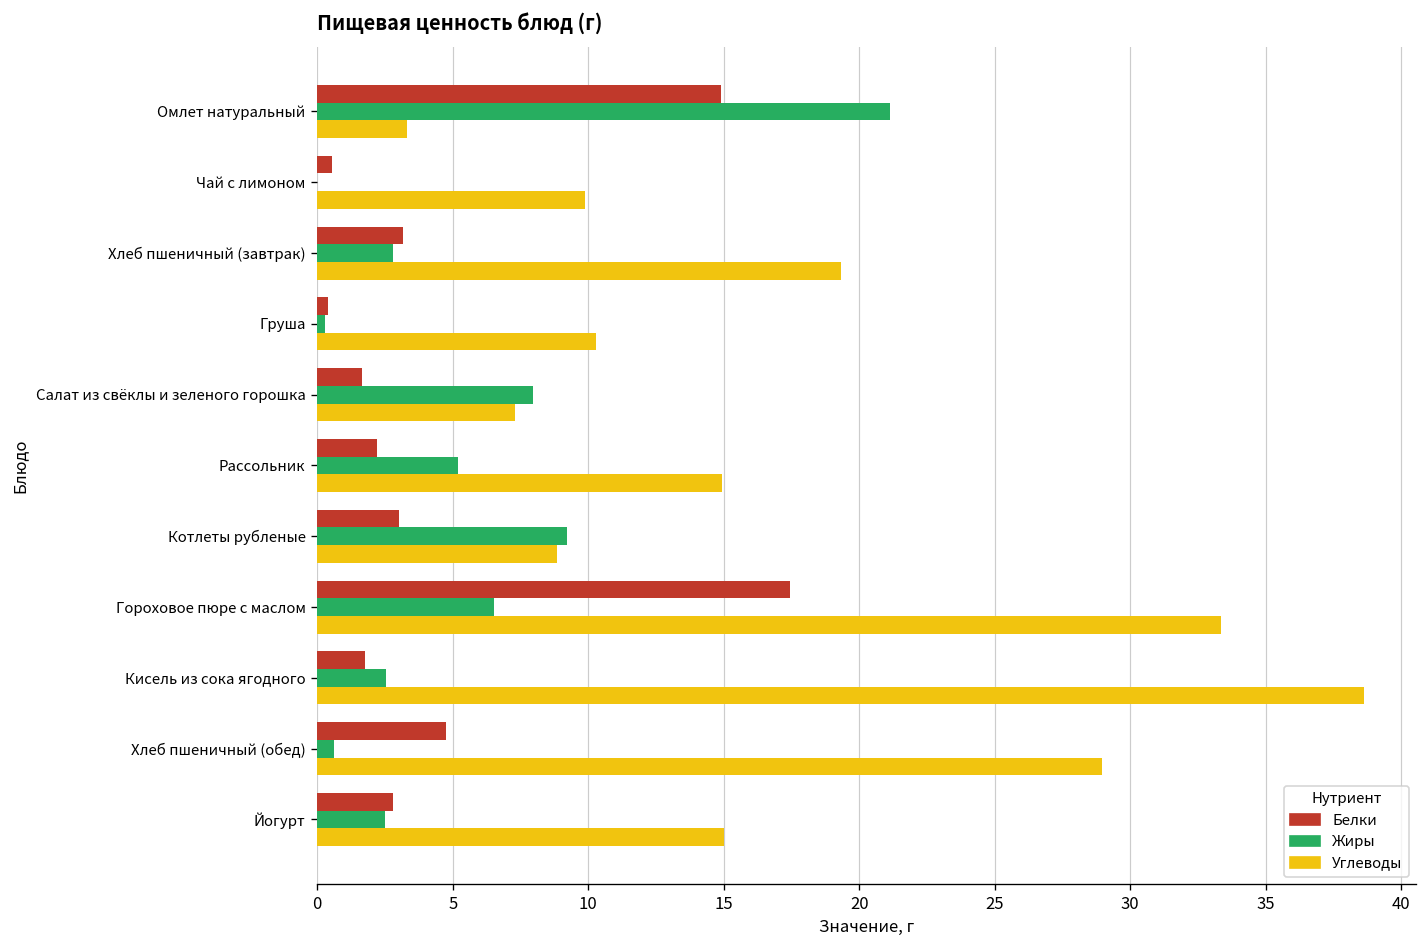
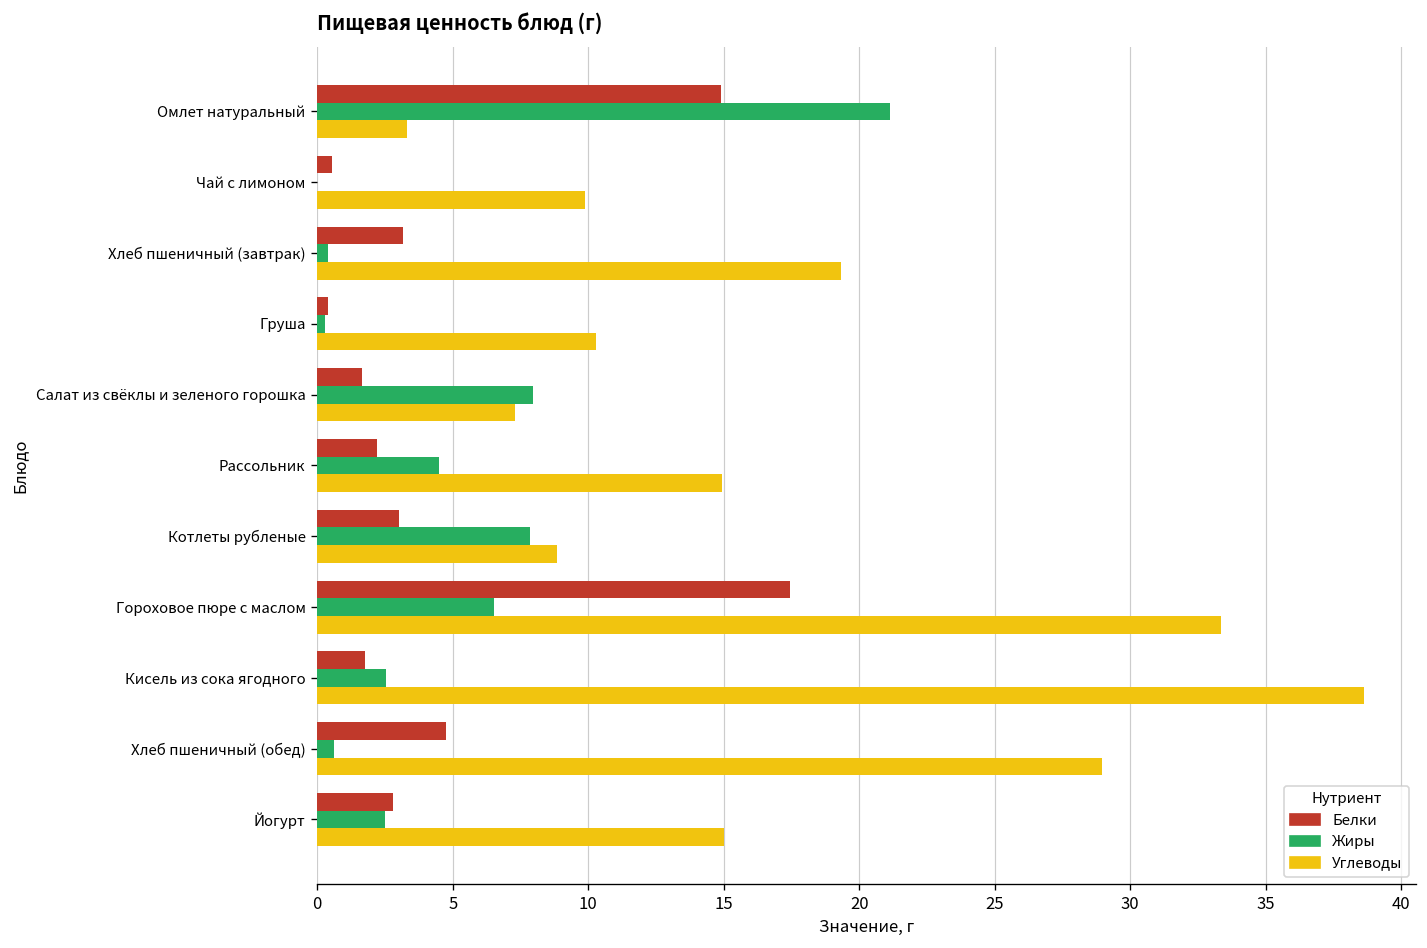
Жиры, Хлеб пшеничный (завтрак): 2.8 -> 0.4
Жиры, Рассольник: 5.2 -> 4.5
Жиры, Котлеты рубленые: 9.2 -> 7.8
